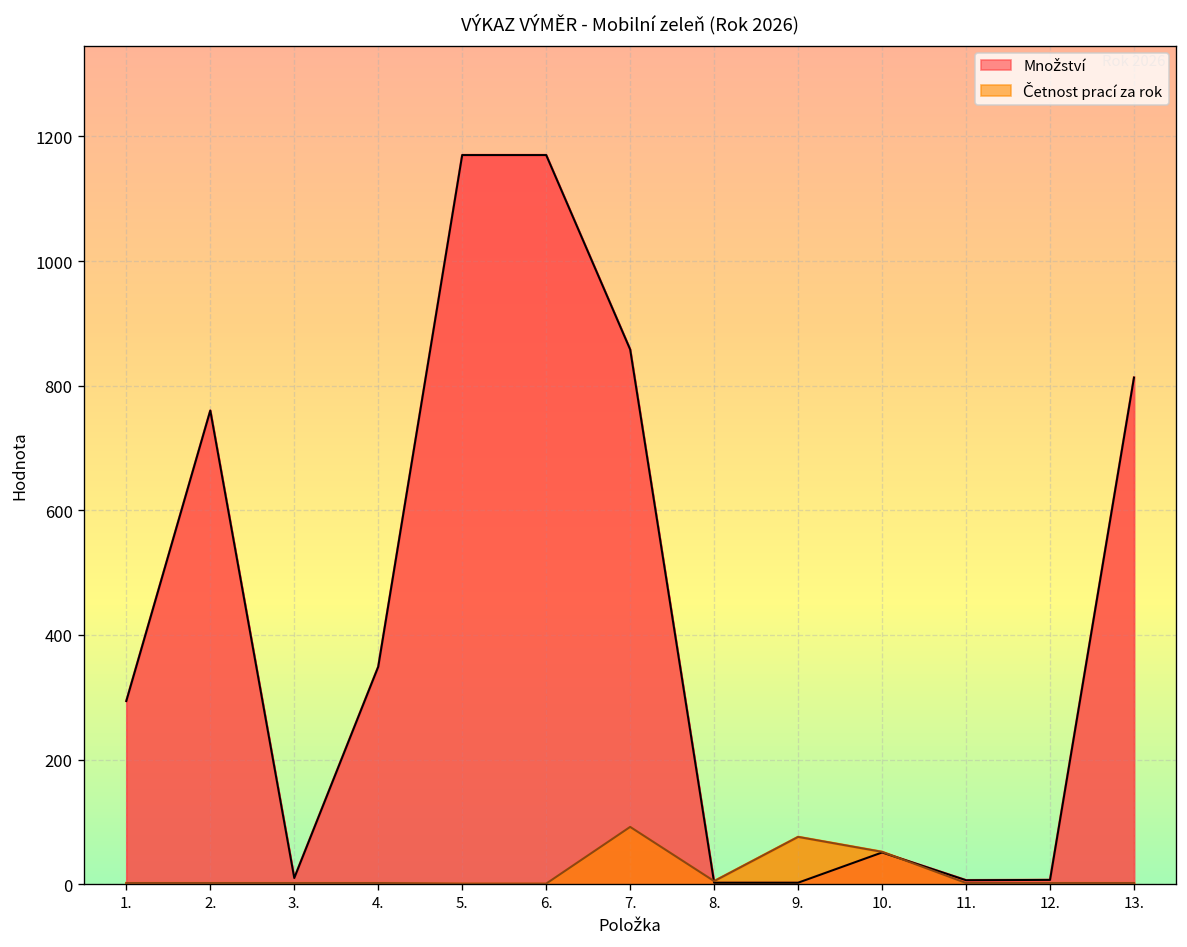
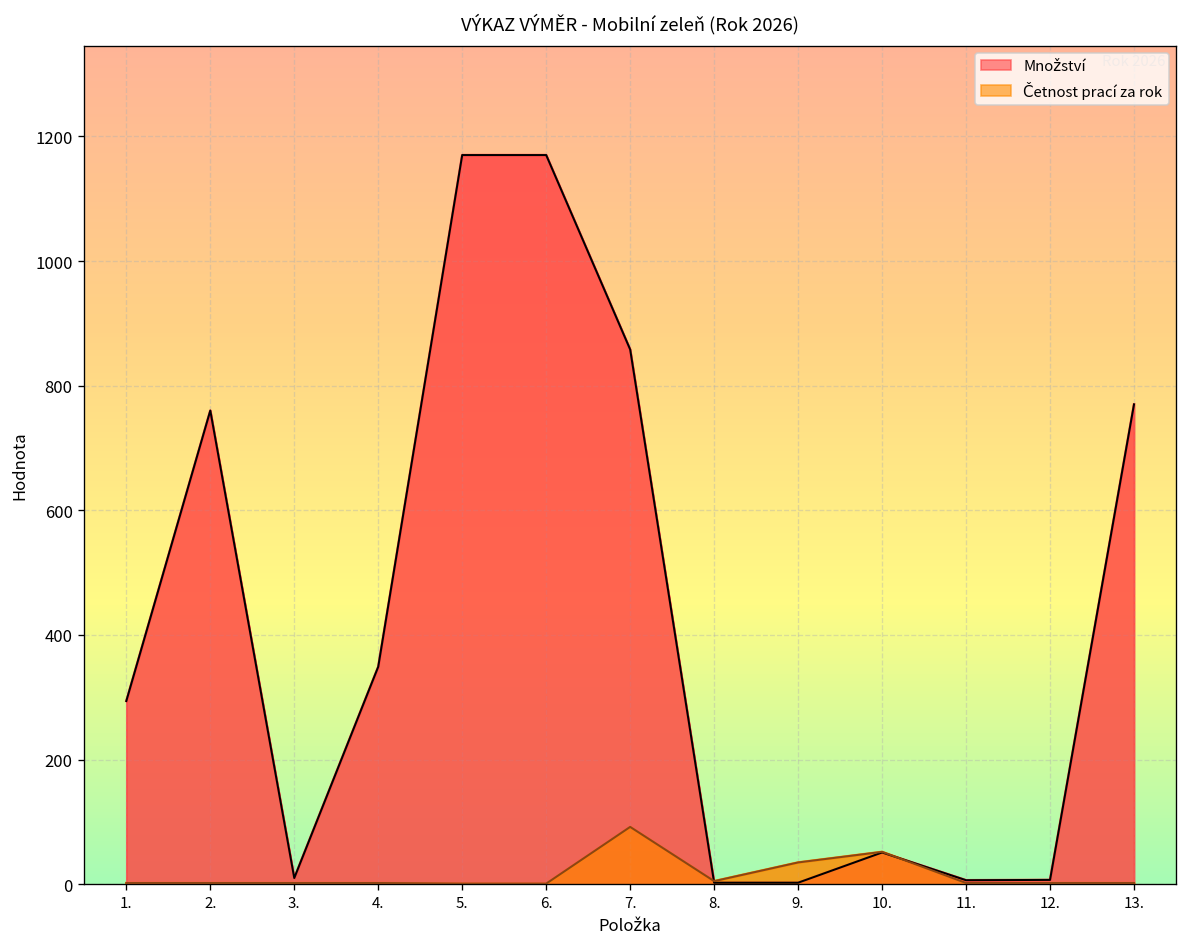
Četnost prací za rok, 9.: 80 -> 40
Množství, 13.: 810 -> 770
